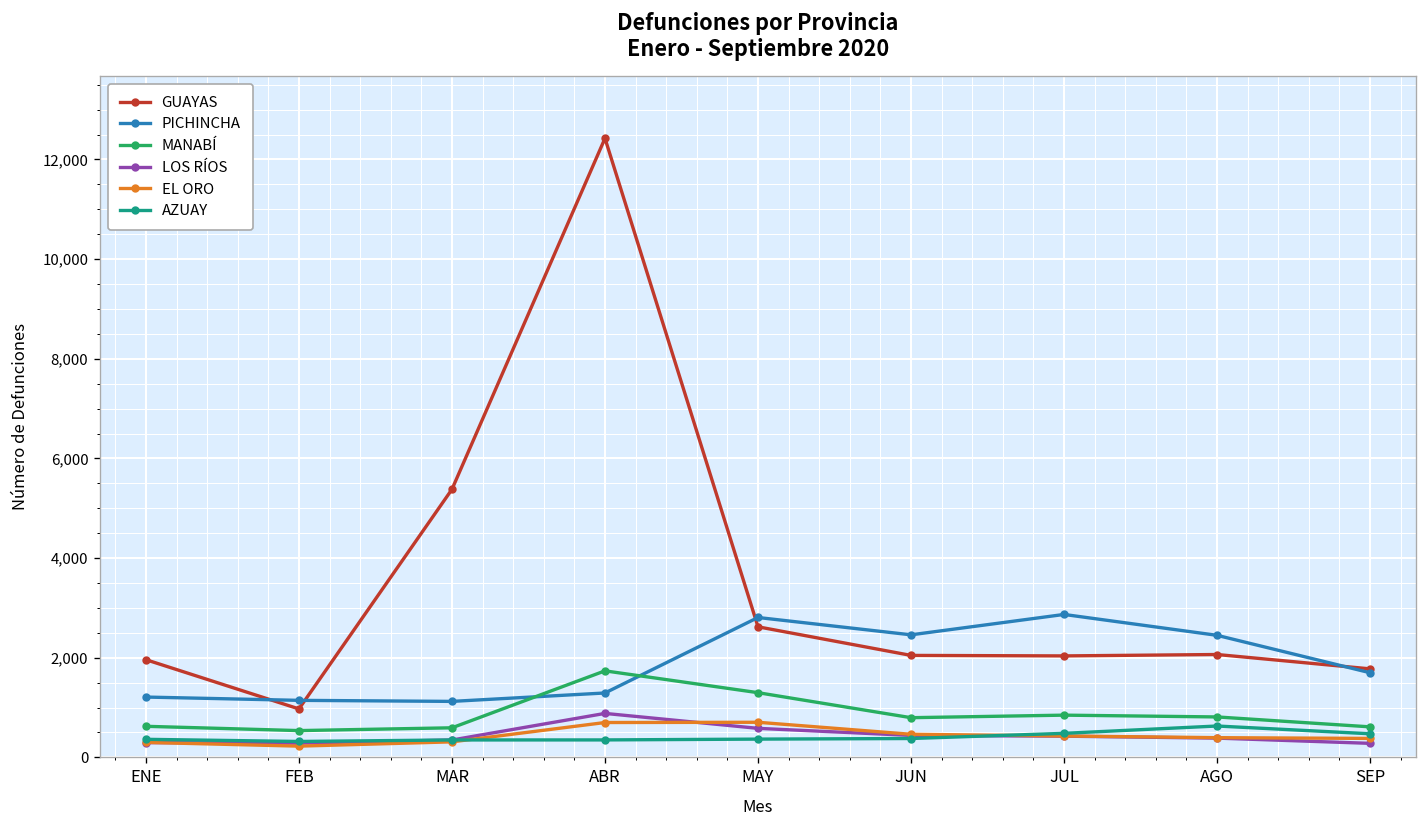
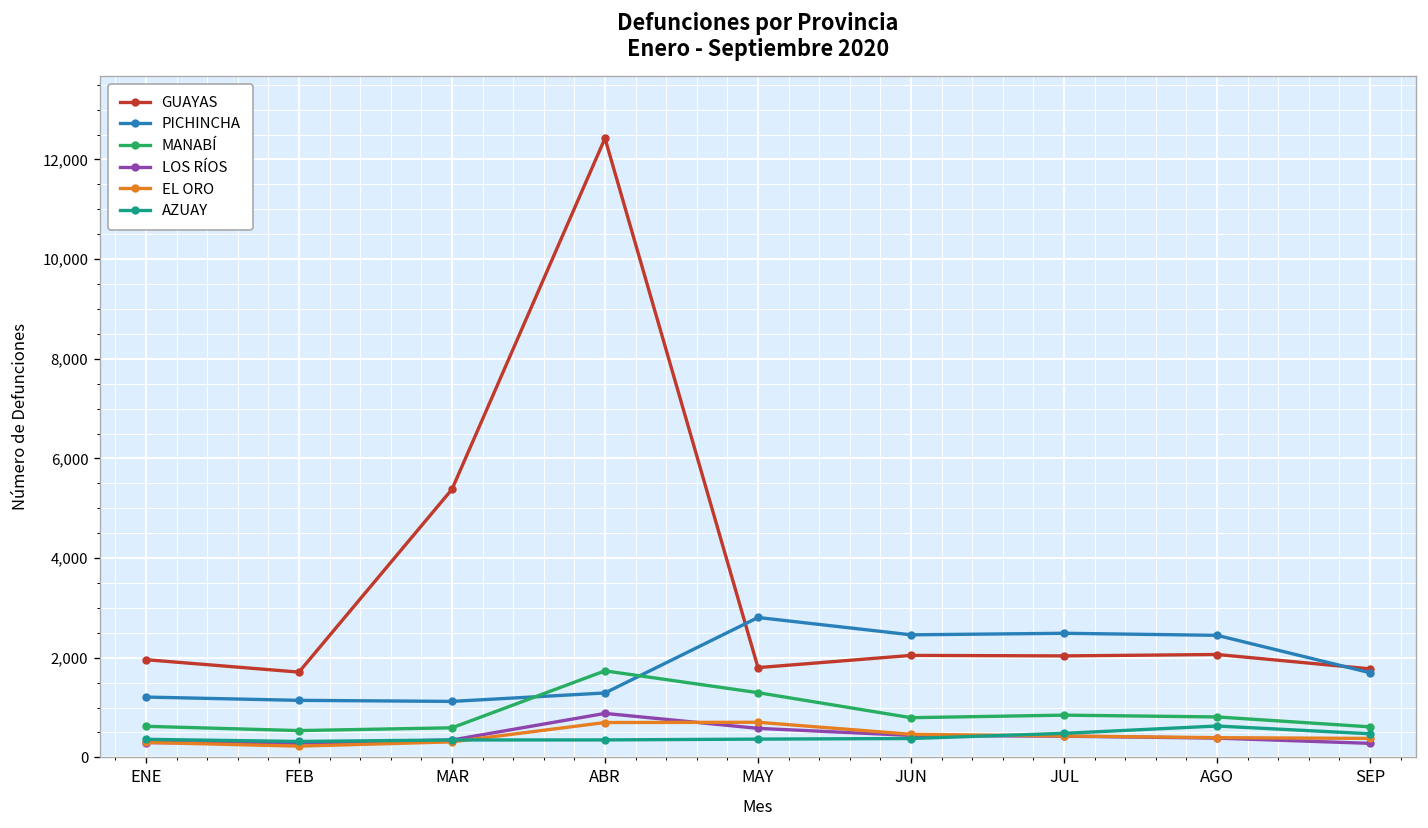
GUAYAS, FEB: 1,000 -> 1,700
GUAYAS, MAY: 2,600 -> 1,800
PICHINCHA, JUL: 2,900 -> 2,500
